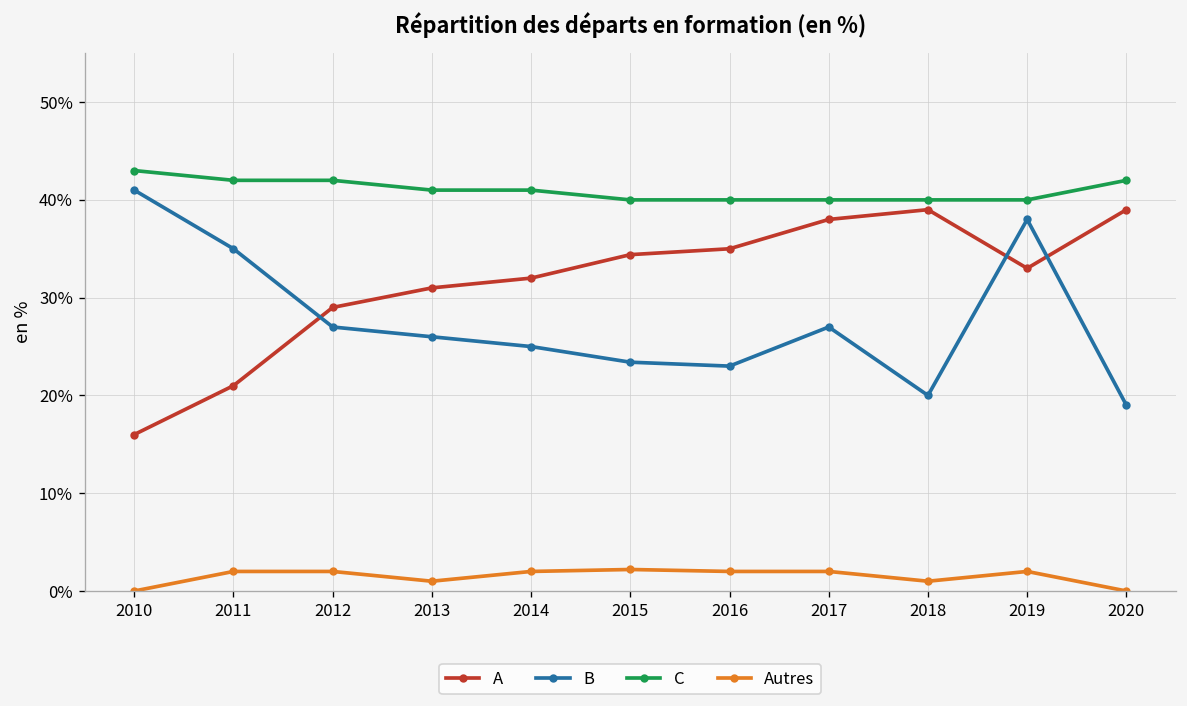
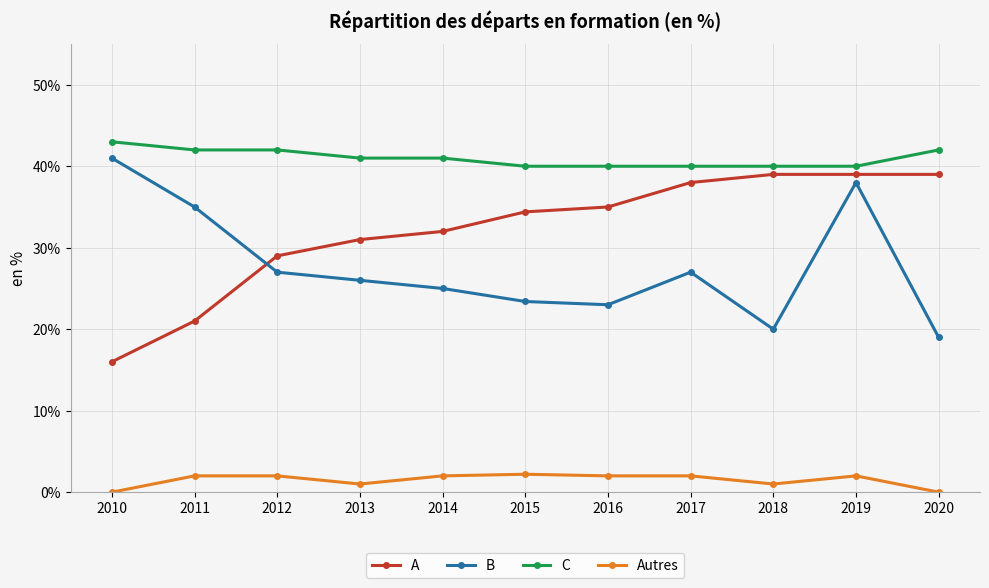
A, 2019: 33% -> 39%
